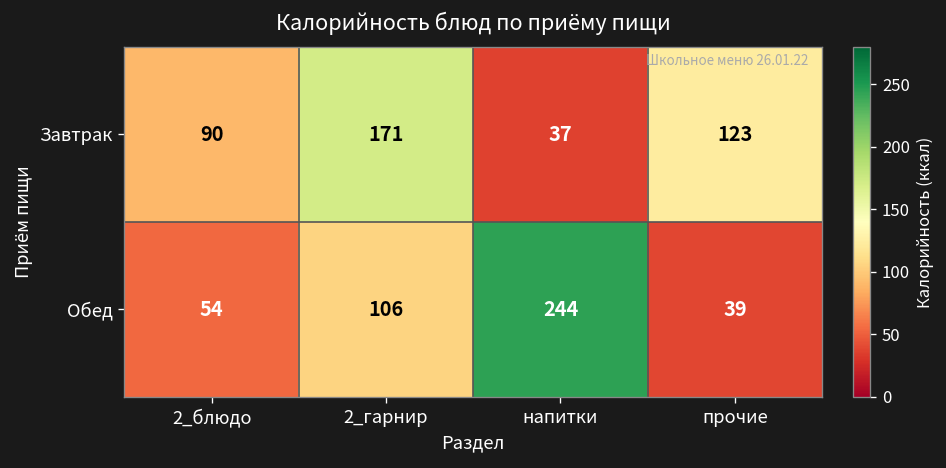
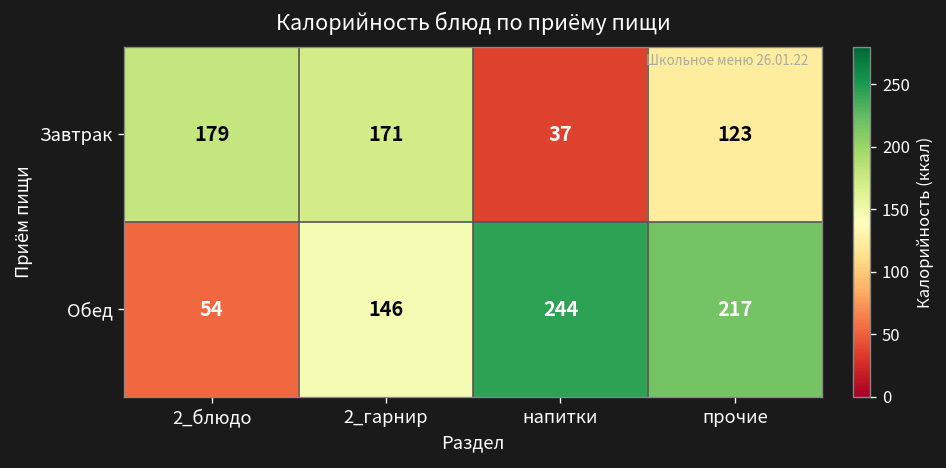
Завтрак, 2_блюдо: 90 -> 179
Обед, 2_гарнир: 106 -> 146
Обед, прочие: 39 -> 217
